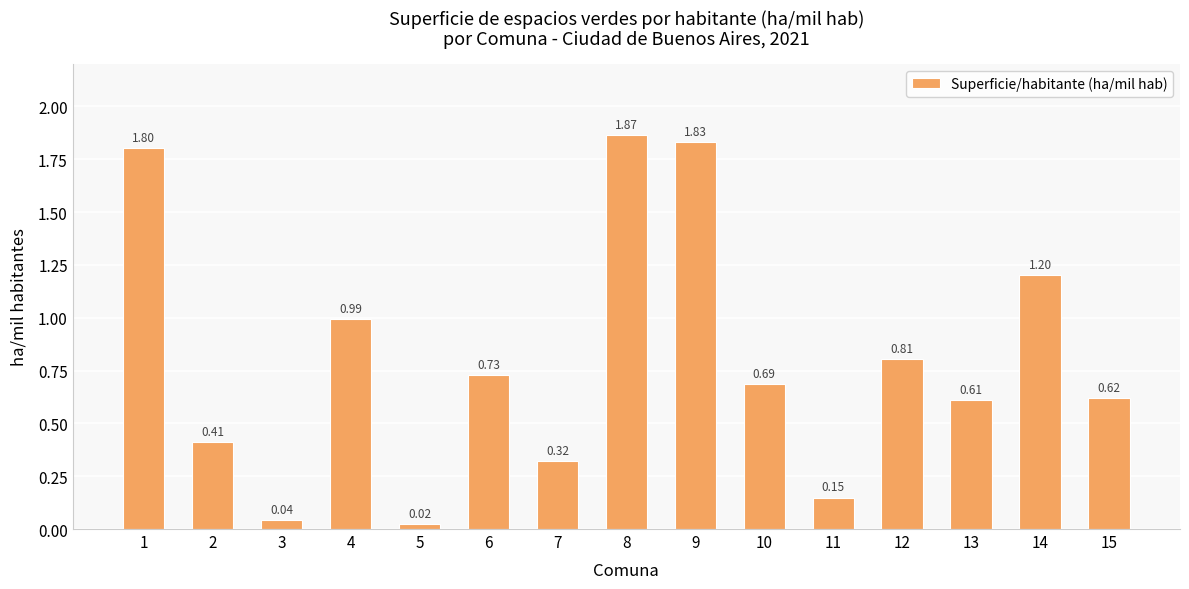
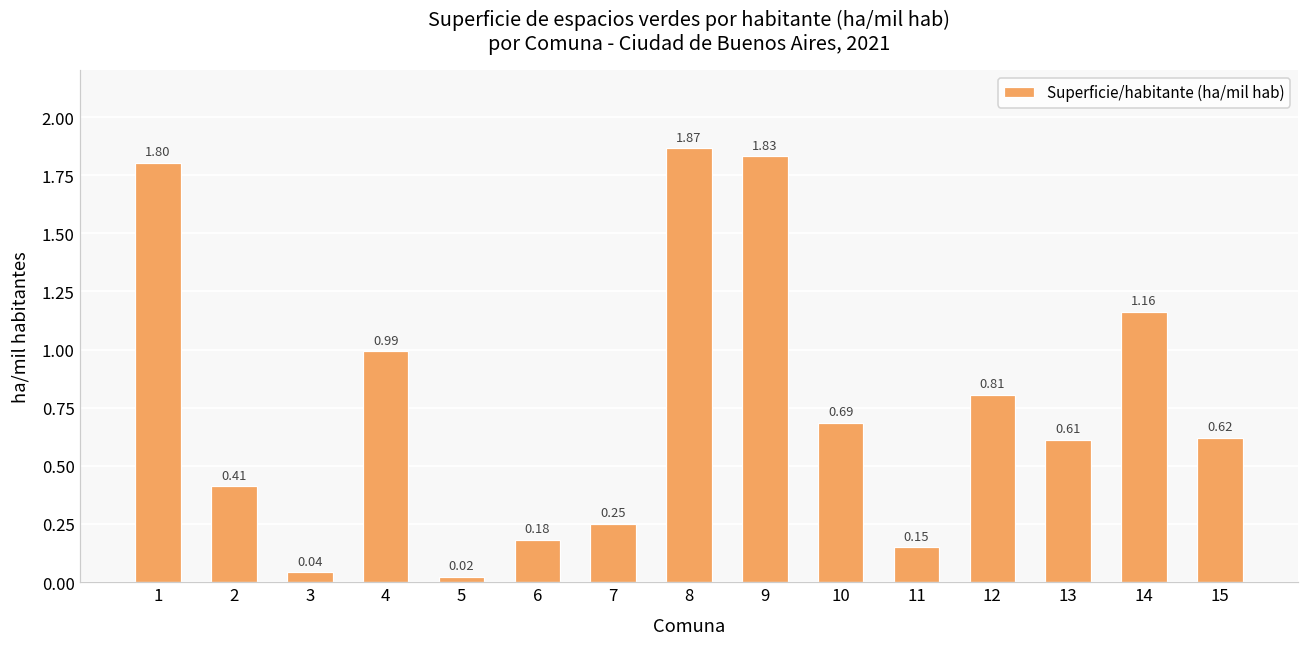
6: 0.73 -> 0.18
7: 0.32 -> 0.25
14: 1.20 -> 1.16
